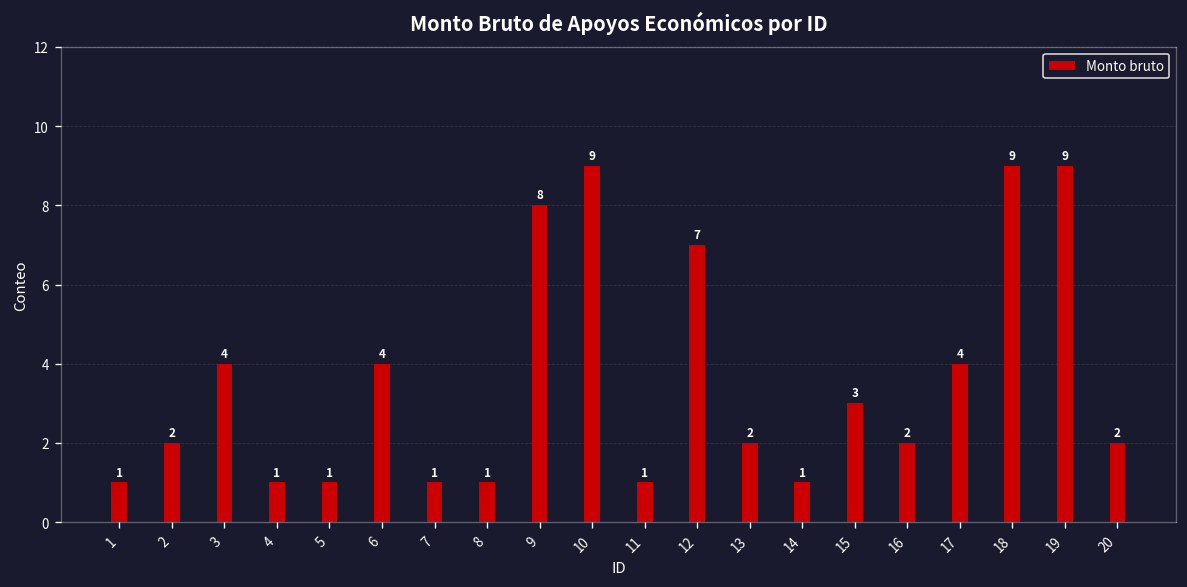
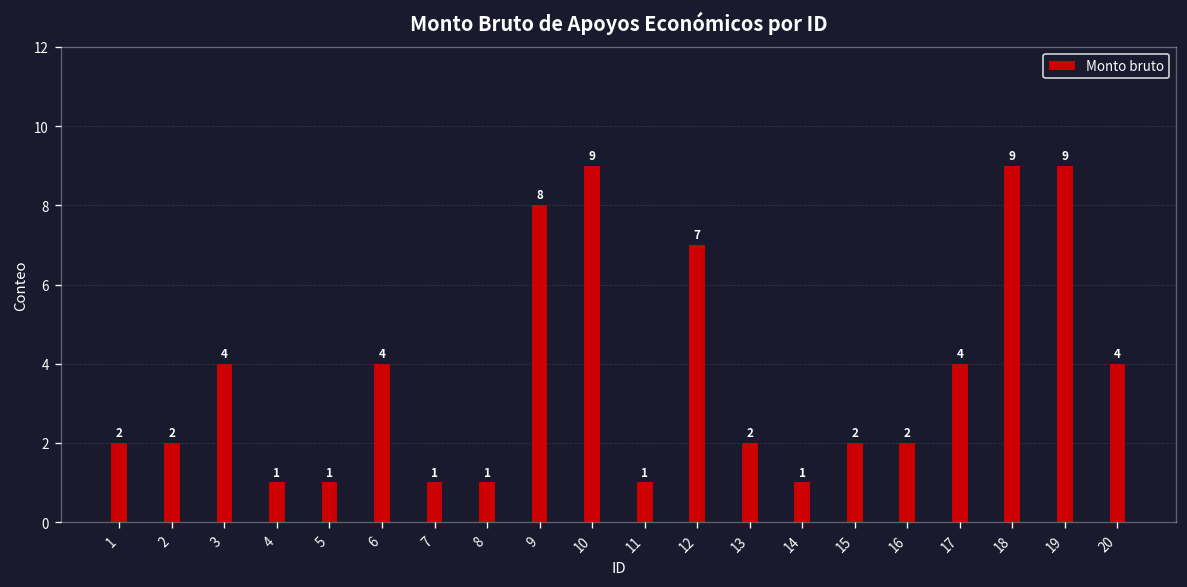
1: 1 -> 2
15: 3 -> 2
20: 2 -> 4
